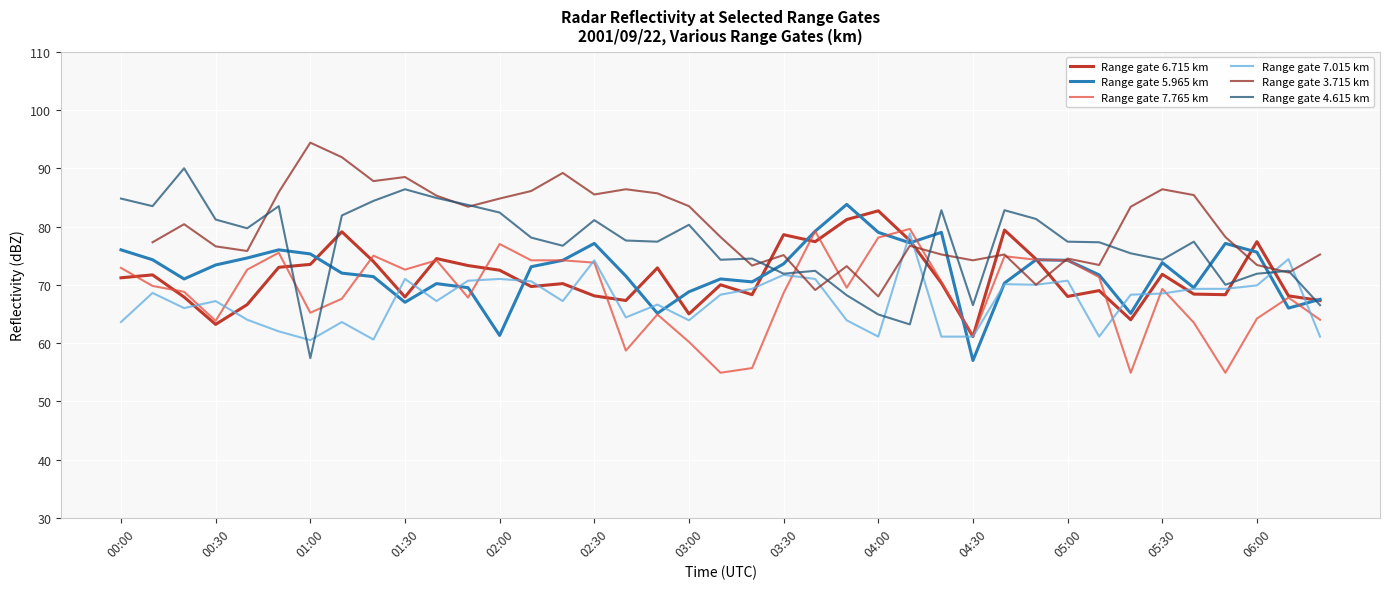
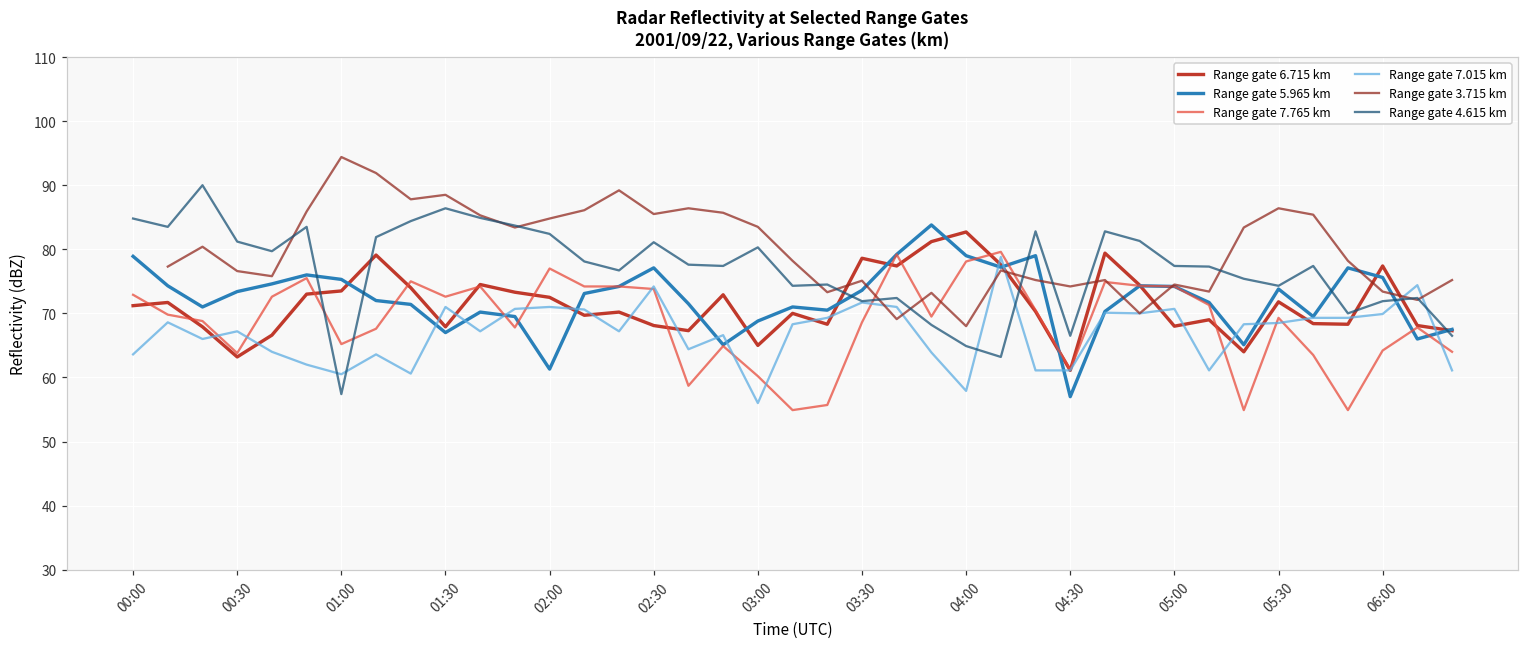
Range gate 5.965 km, 00:00: 76 -> 79
Range gate 7.015 km, 03:00: 64 -> 56
Range gate 7.015 km, 04:00: 61 -> 58
